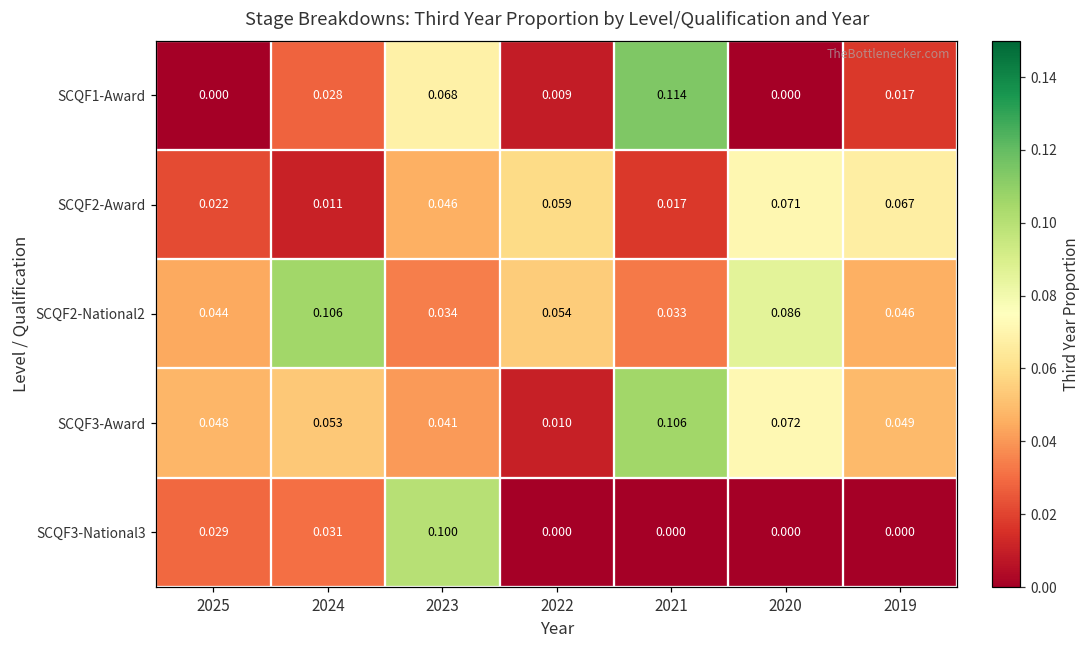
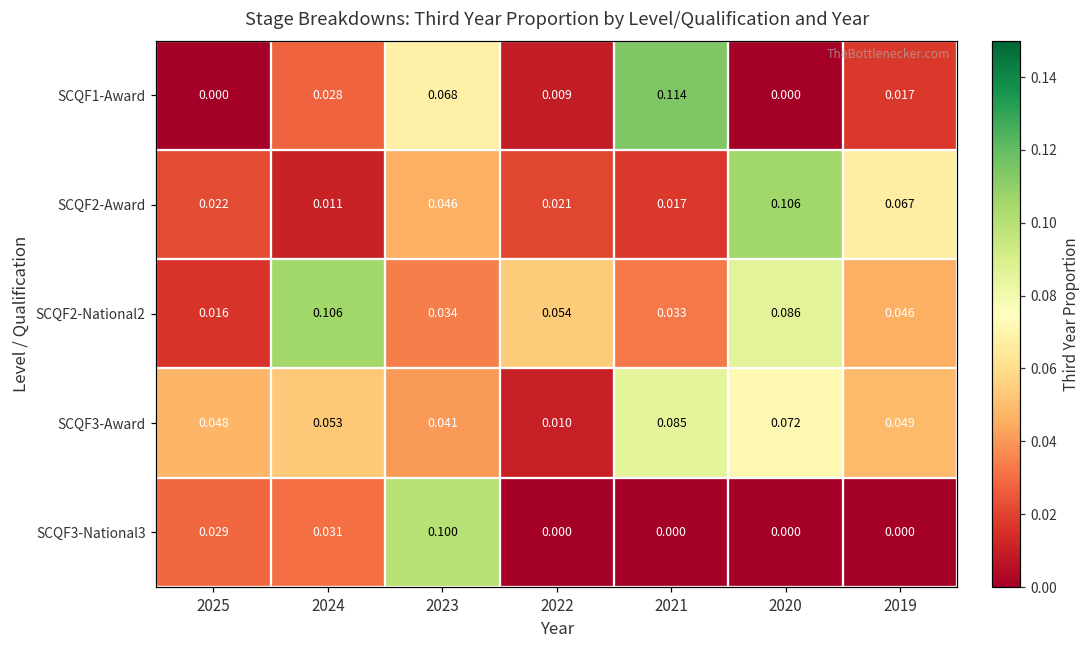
SCQF2-Award, 2022: 0.059 -> 0.021
SCQF2-Award, 2020: 0.071 -> 0.106
SCQF2-National2, 2025: 0.044 -> 0.016
SCQF3-Award, 2021: 0.106 -> 0.085
